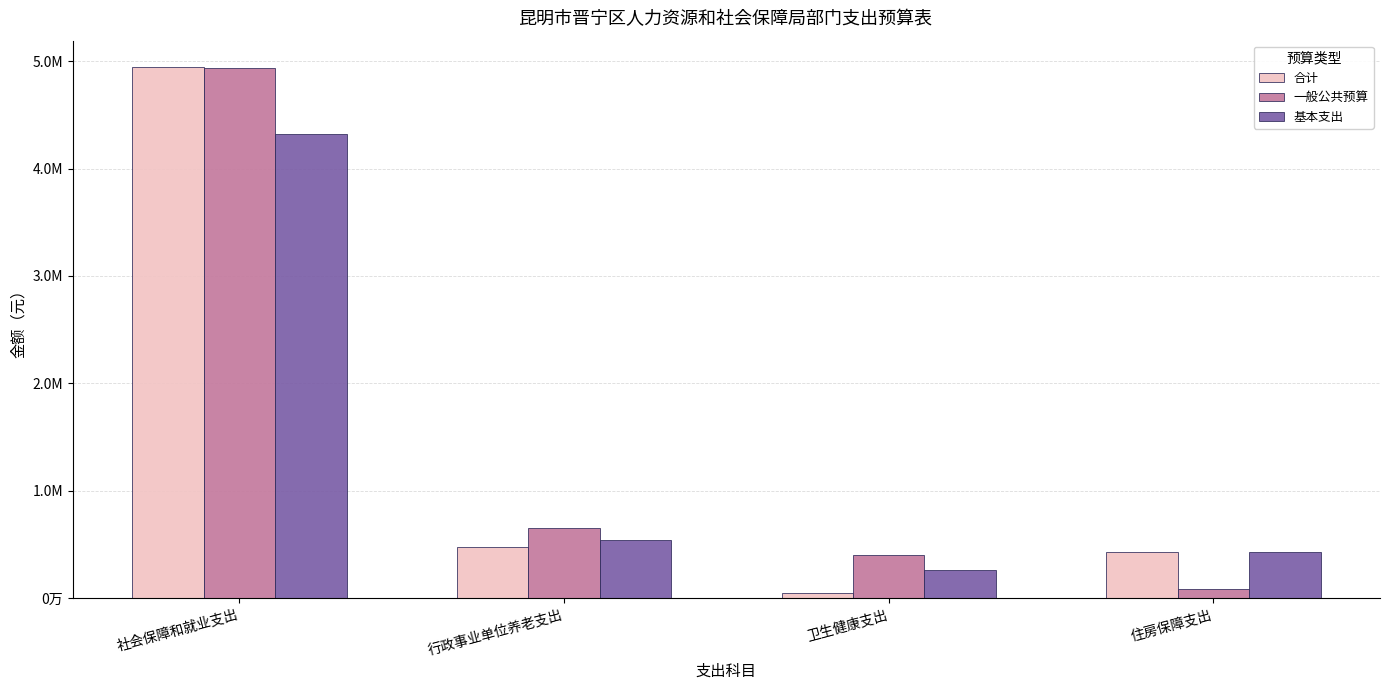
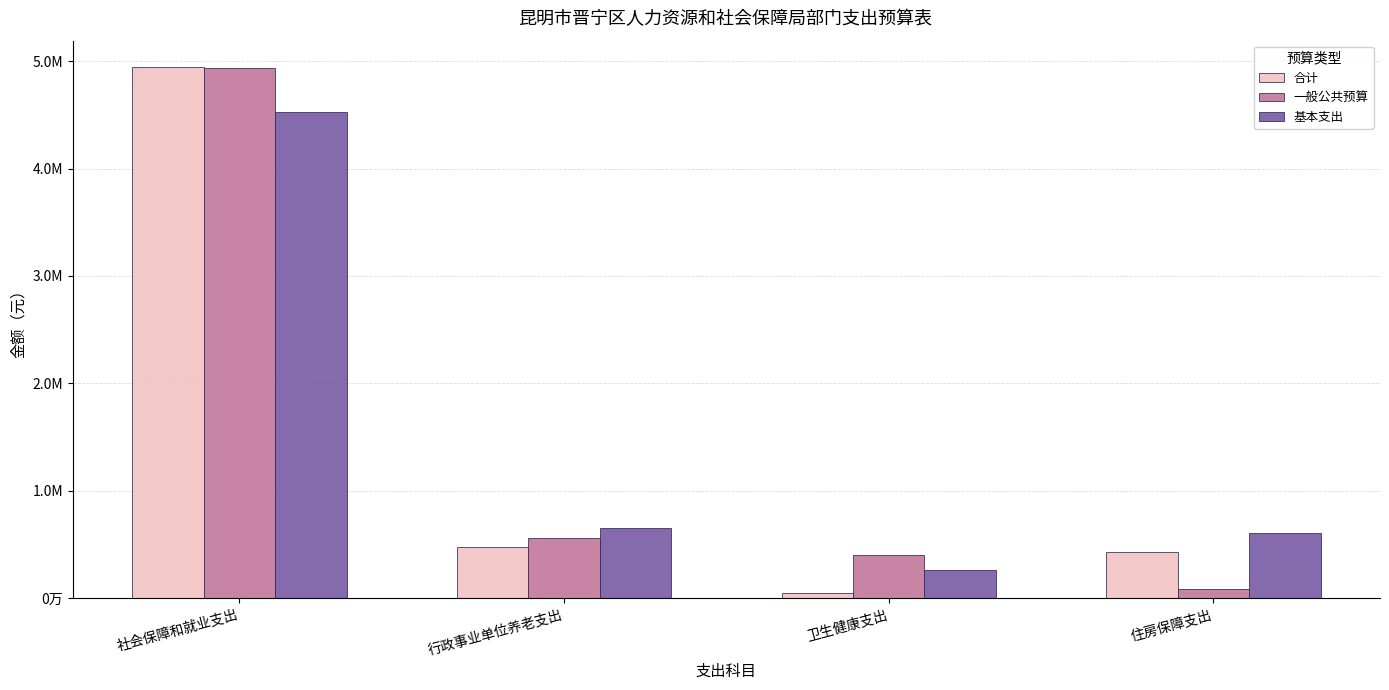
基本支出, 社会保障和就业支出: 4320000 -> 4520000
一般公共预算, 行政事业单位养老支出: 660000 -> 560000
基本支出, 行政事业单位养老支出: 540000 -> 660000
基本支出, 住房保障支出: 430000 -> 610000
